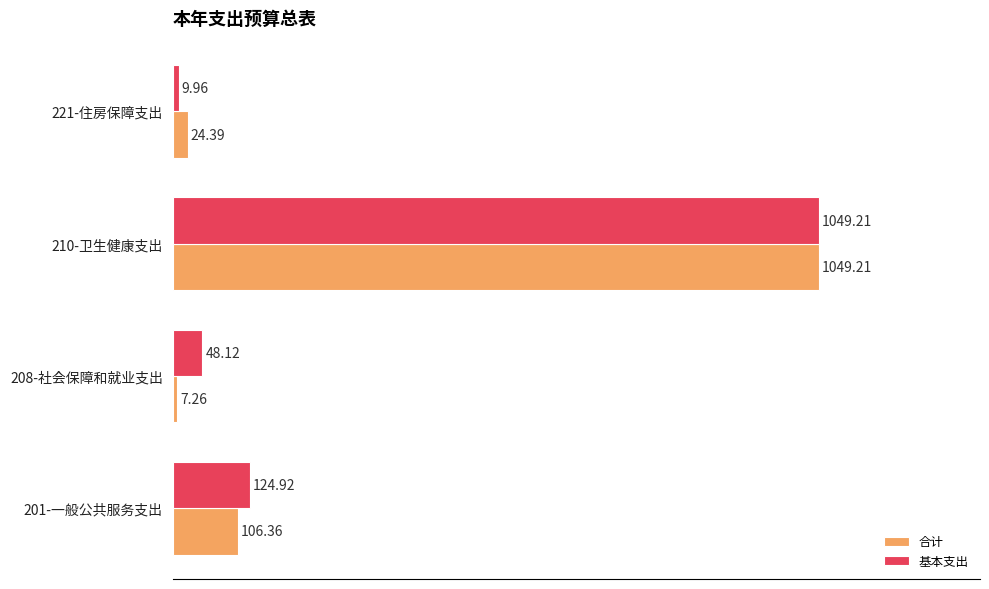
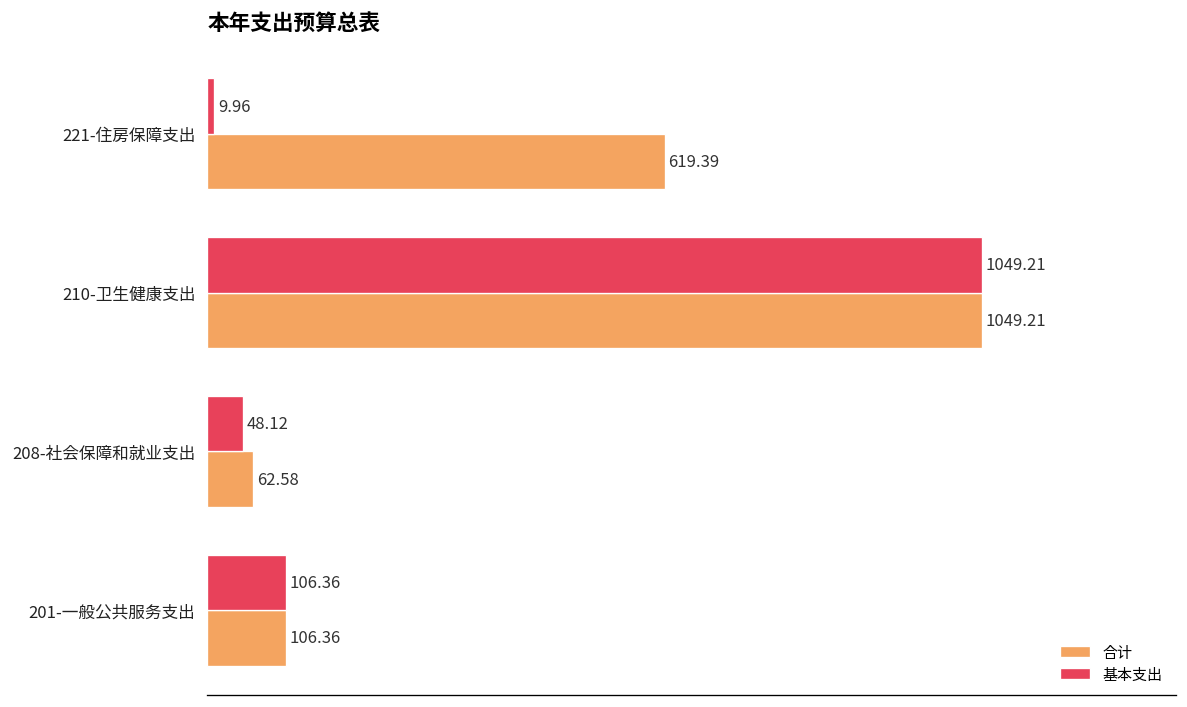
合计, 221-住房保障支出: 24.39 -> 619.39
合计, 208-社会保障和就业支出: 7.26 -> 62.58
基本支出, 201-一般公共服务支出: 124.92 -> 106.36
